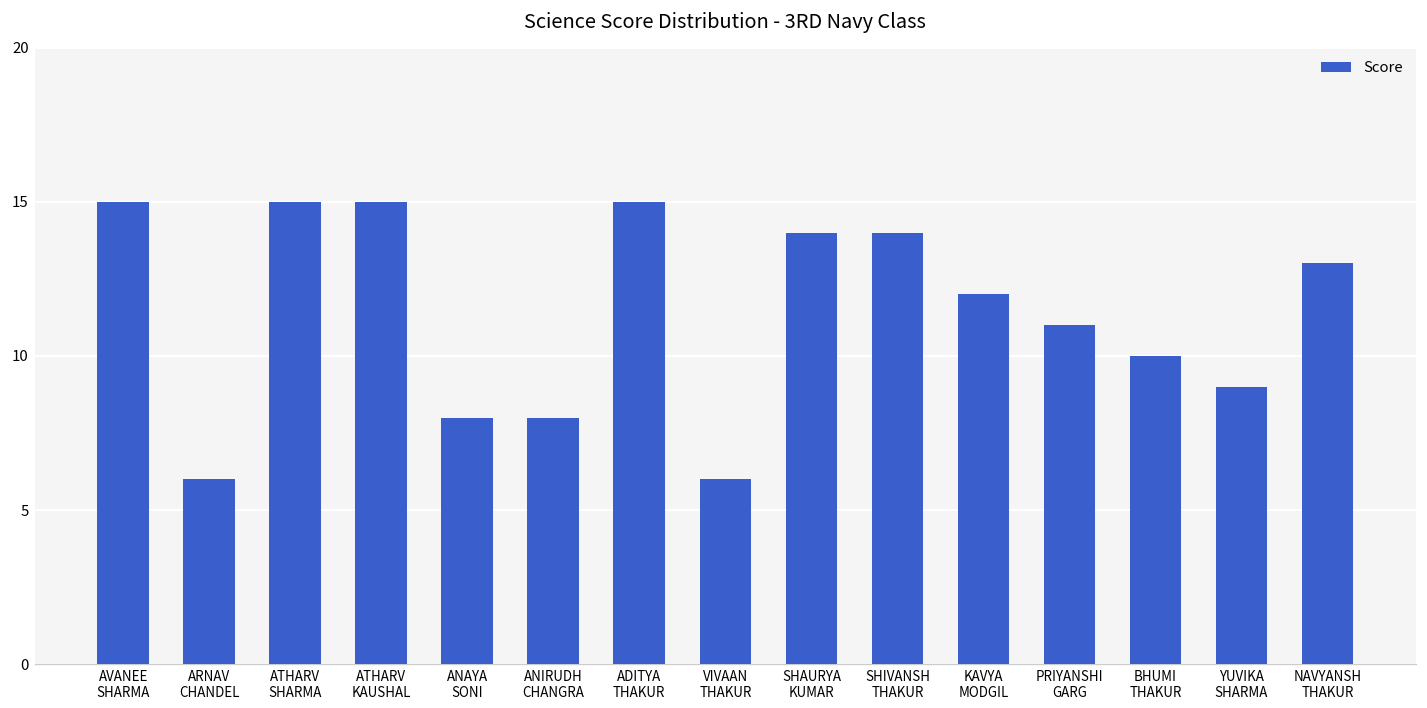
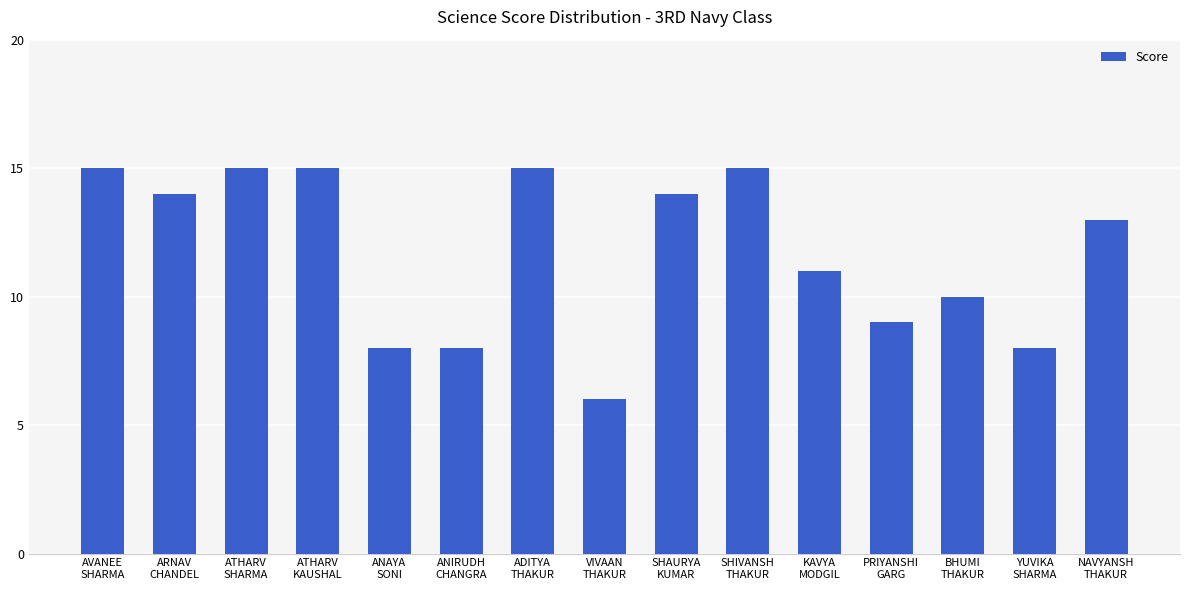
ARNAV CHANDEL: 6 -> 14
SHIVANSH THAKUR: 14 -> 15
KAVYA MODGIL: 12 -> 11
PRIYANSHI GARG: 11 -> 9
YUVIKA SHARMA: 9 -> 8
